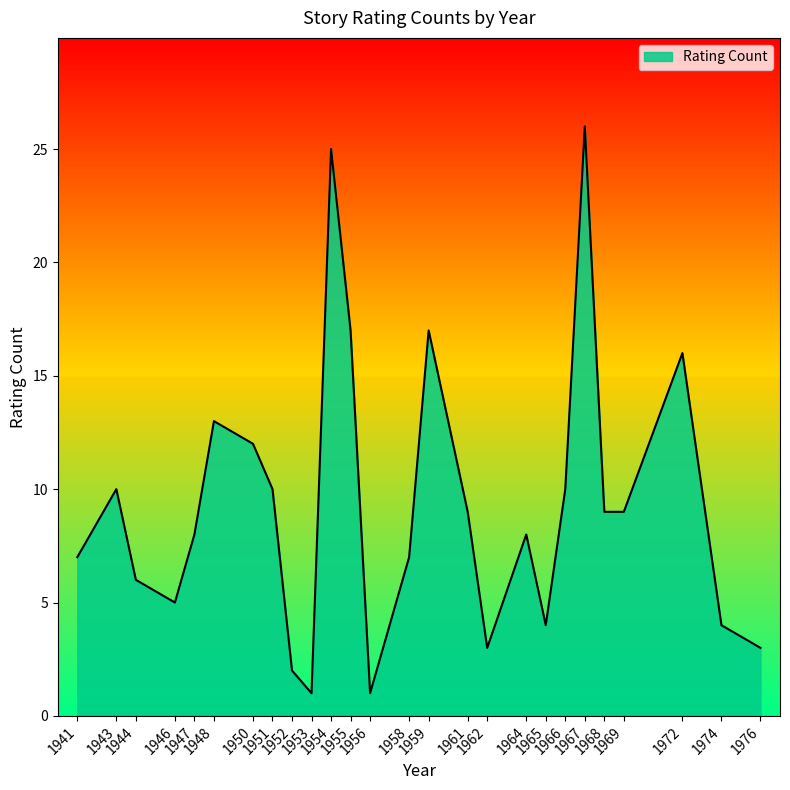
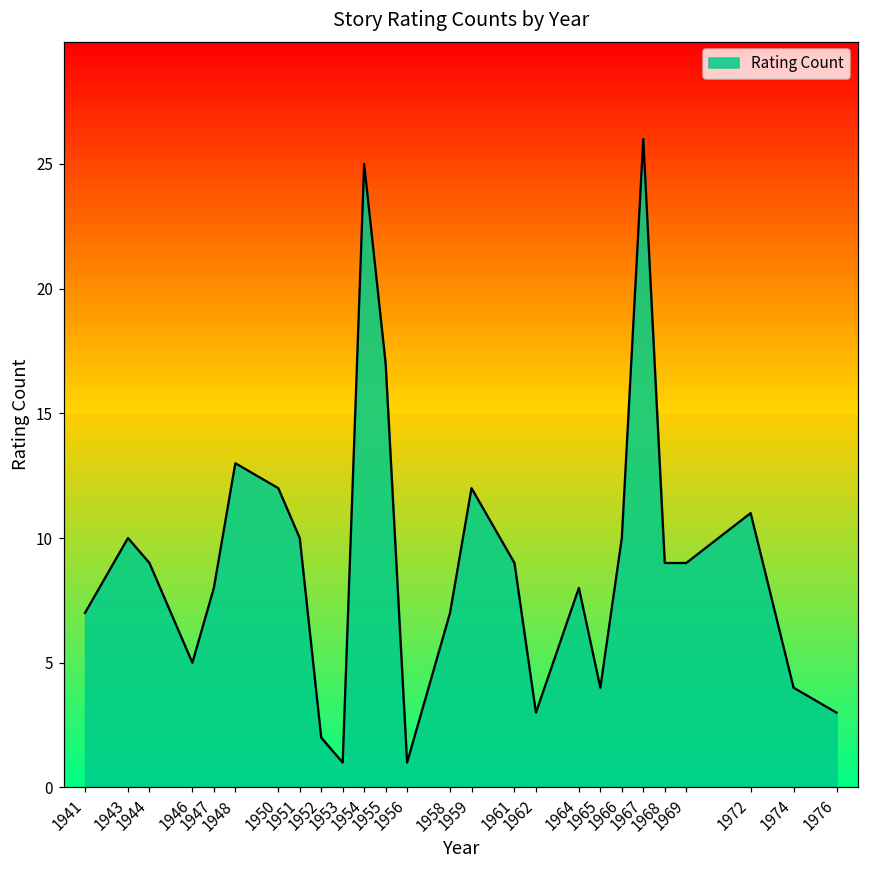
1944: 6 -> 9
1959: 17 -> 12
1972: 16 -> 11
